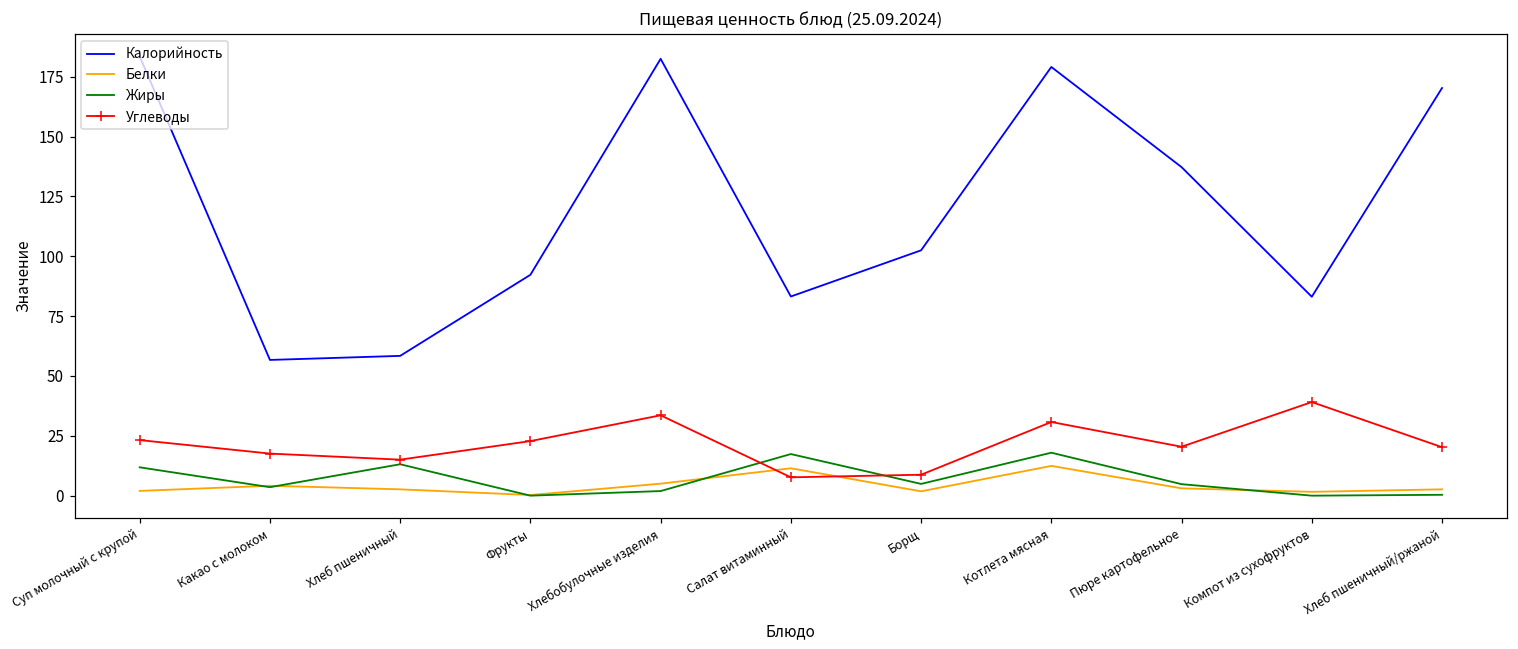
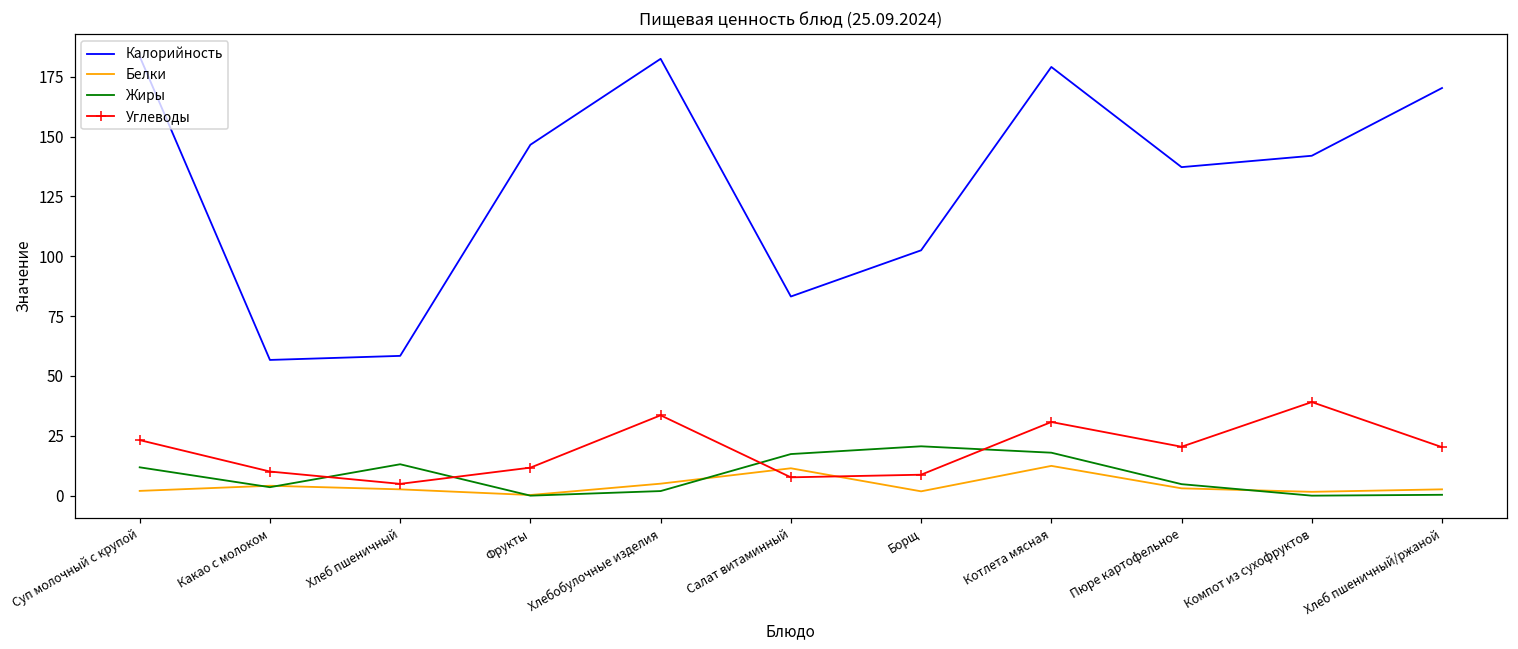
Углеводы, Какао с молоком: 18 -> 10
Углеводы, Хлеб пшеничный: 15 -> 5
Калорийность, Фрукты: 92 -> 147
Углеводы, Фрукты: 23 -> 12
Жиры, Борщ: 5 -> 21
Калорийность, Компот из сухофруктов: 83 -> 142
